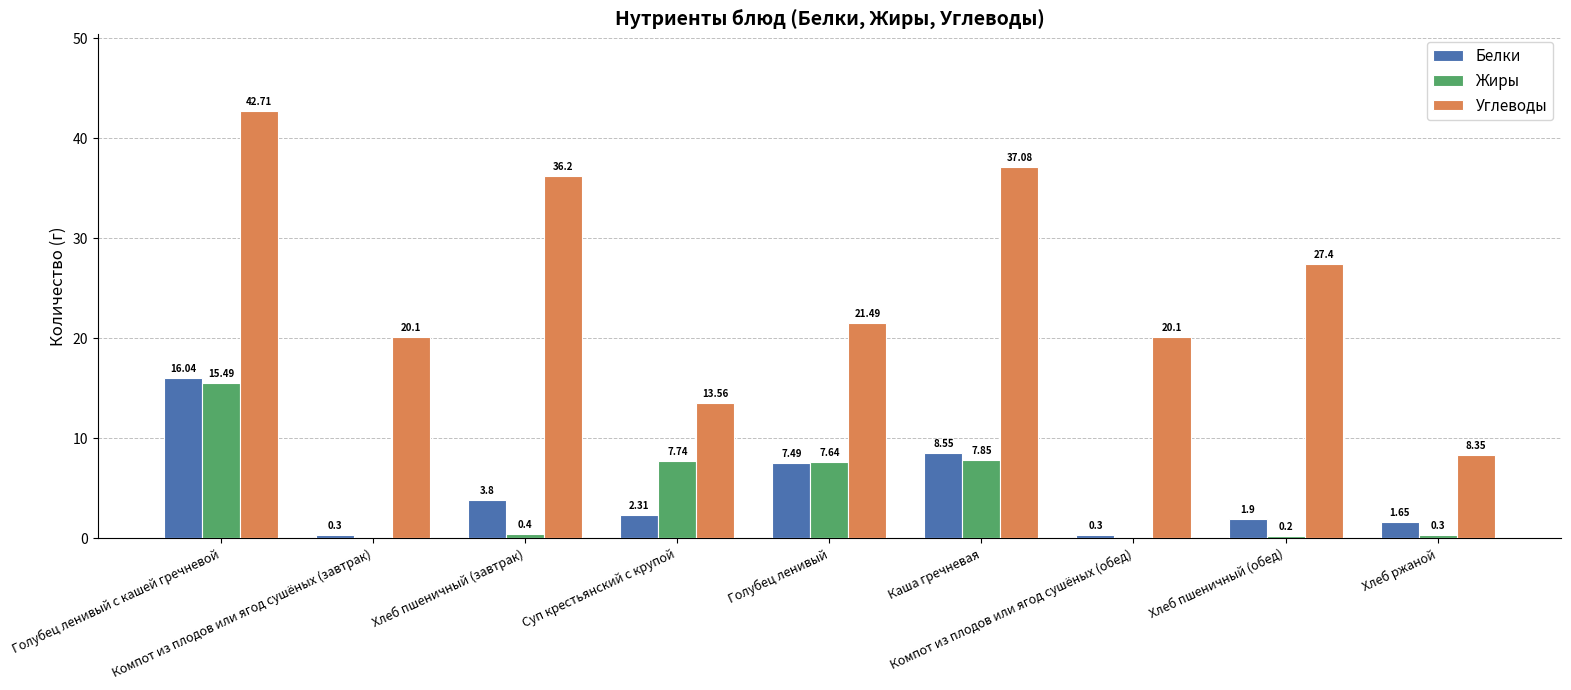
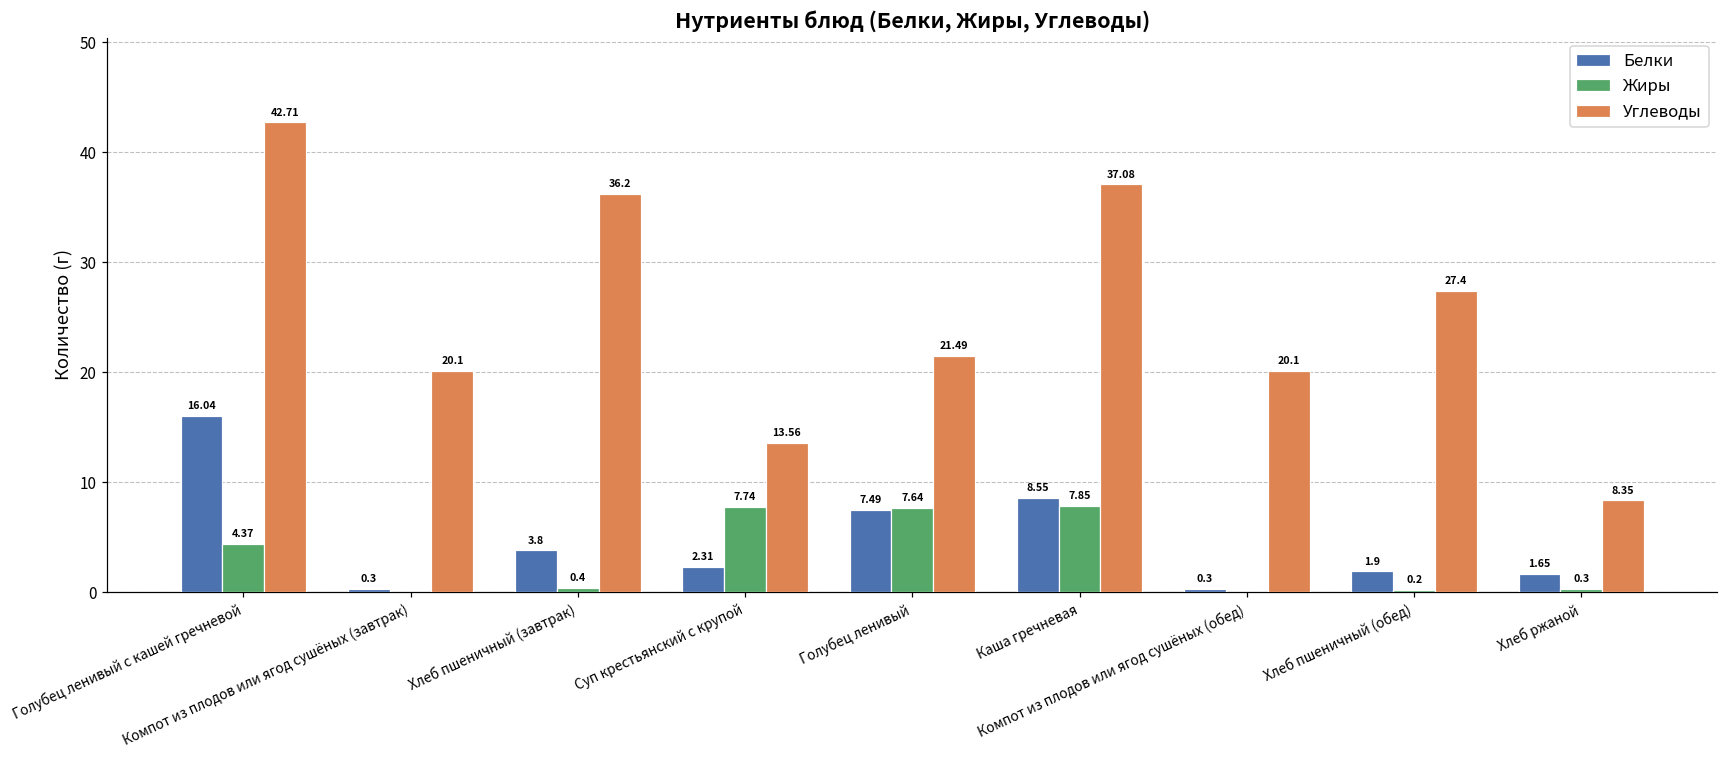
Жиры, Голубец ленивый с кашей гречневой: 15.49 -> 4.37
